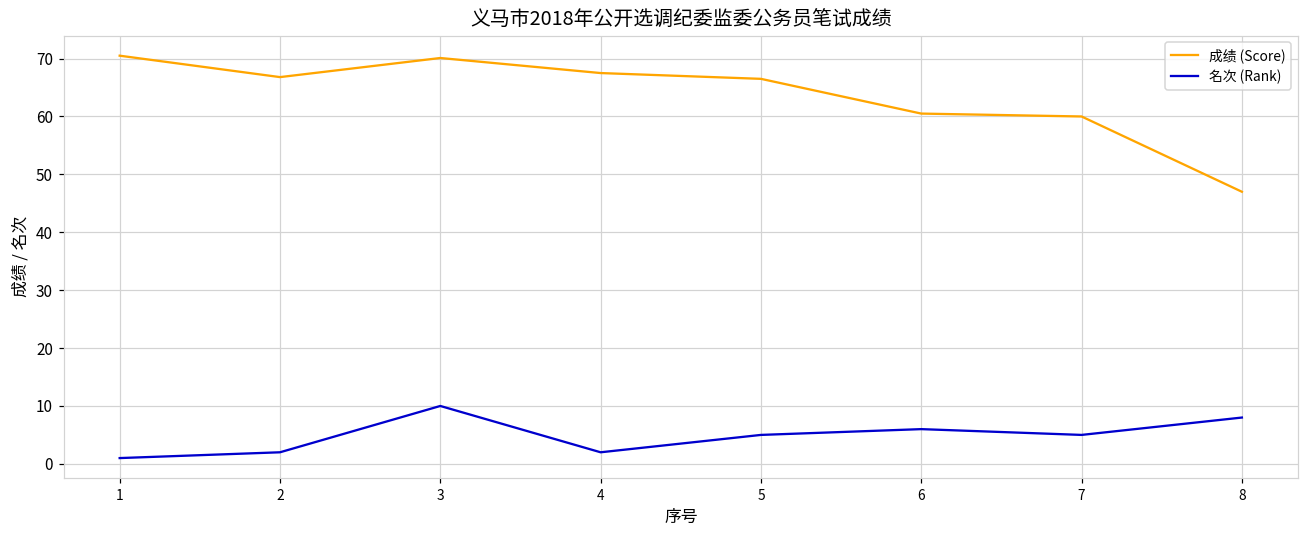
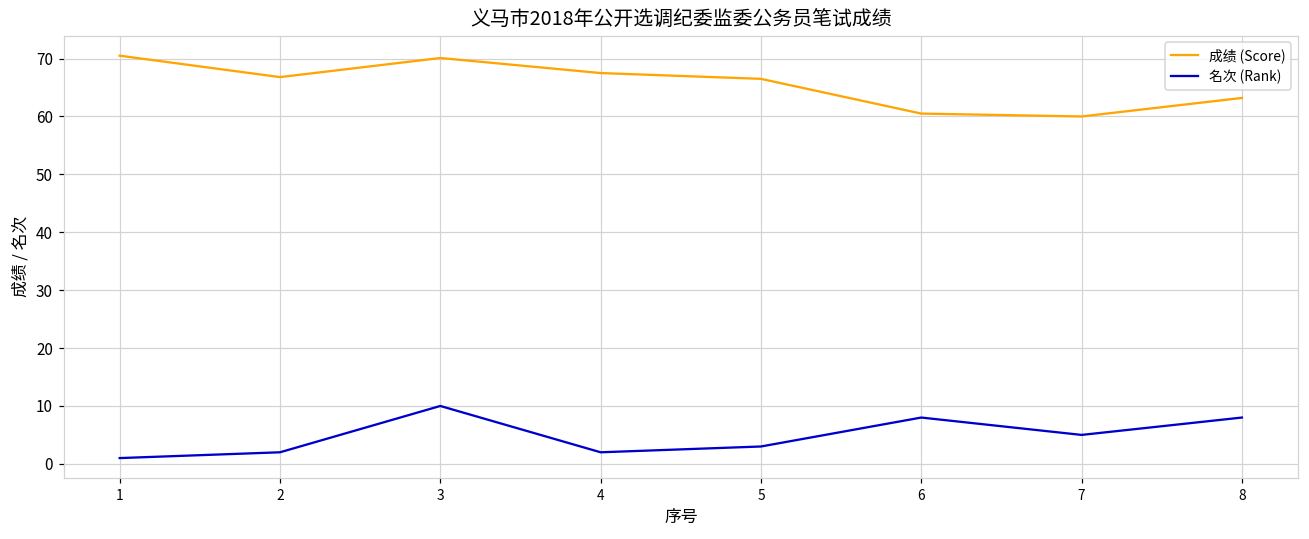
名次 (Rank), 5: 5 -> 3
名次 (Rank), 6: 6 -> 8
成绩 (Score), 8: 47 -> 63
